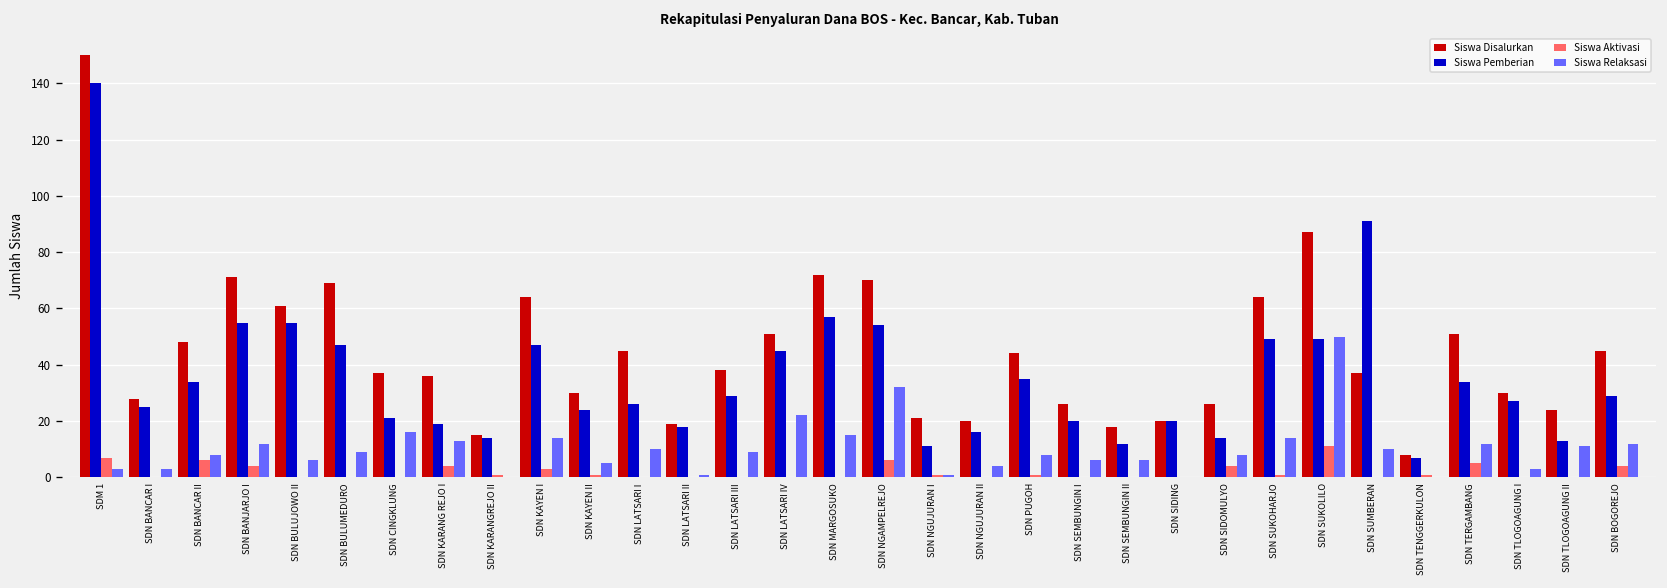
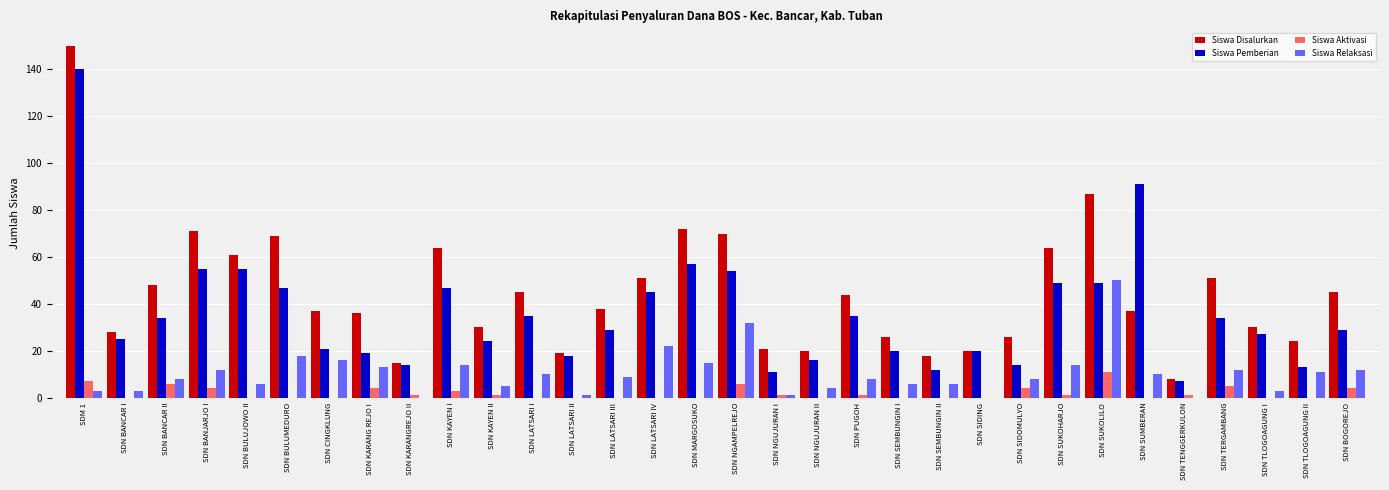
Siswa Relaksasi, SDN BULUMEDURO: 9 -> 18
Siswa Pemberian, SDN LATSARI I: 26 -> 35
